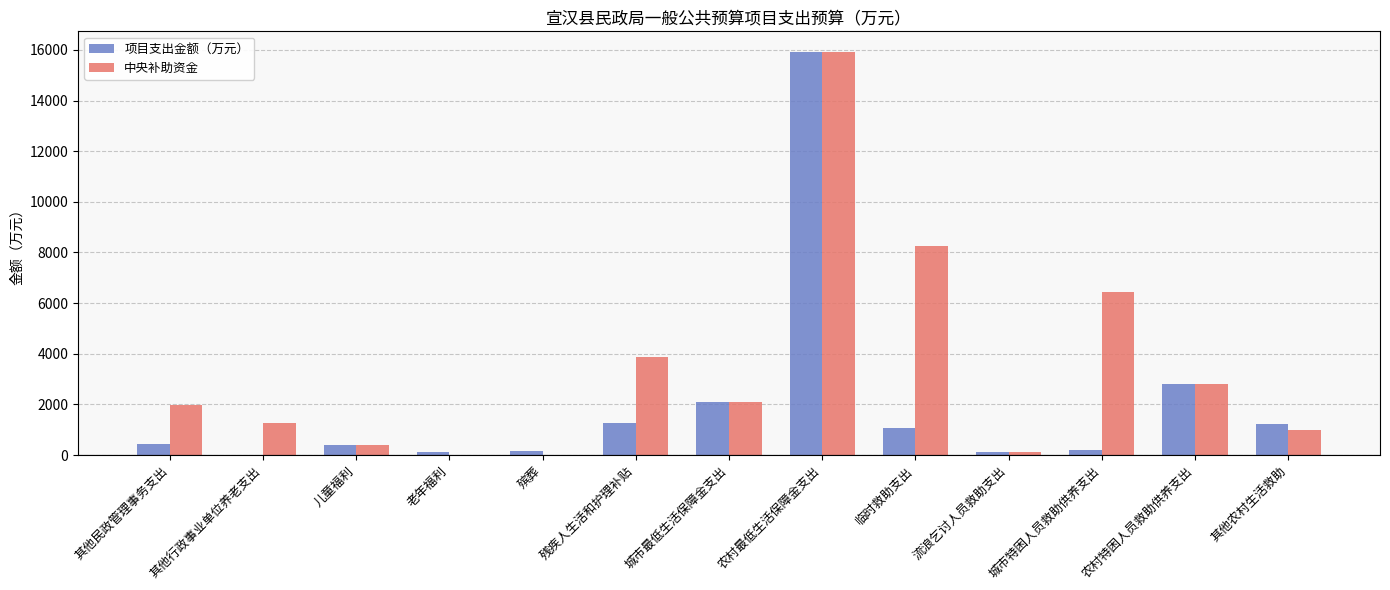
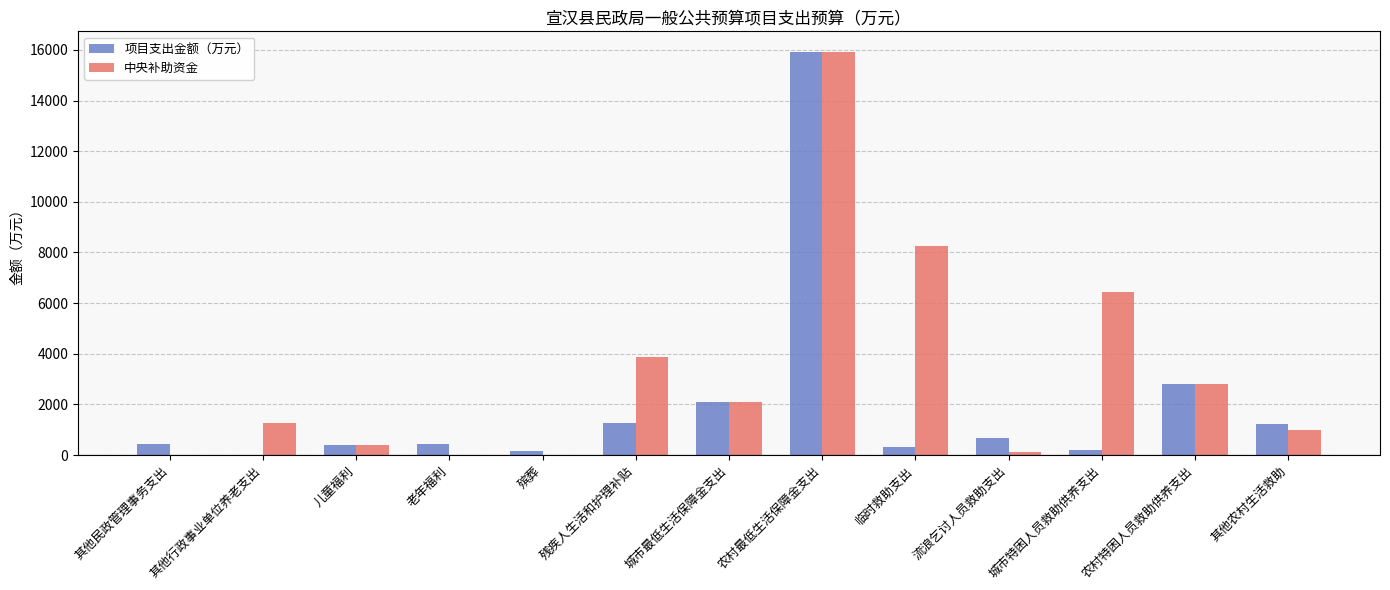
中央补助资金, 其他民政管理事务支出: 2000 -> 0
项目支出金额（万元）, 老年福利: 100 -> 500
项目支出金额（万元）, 临时救助支出: 1100 -> 300
项目支出金额（万元）, 流浪乞讨人员救助支出: 100 -> 700
